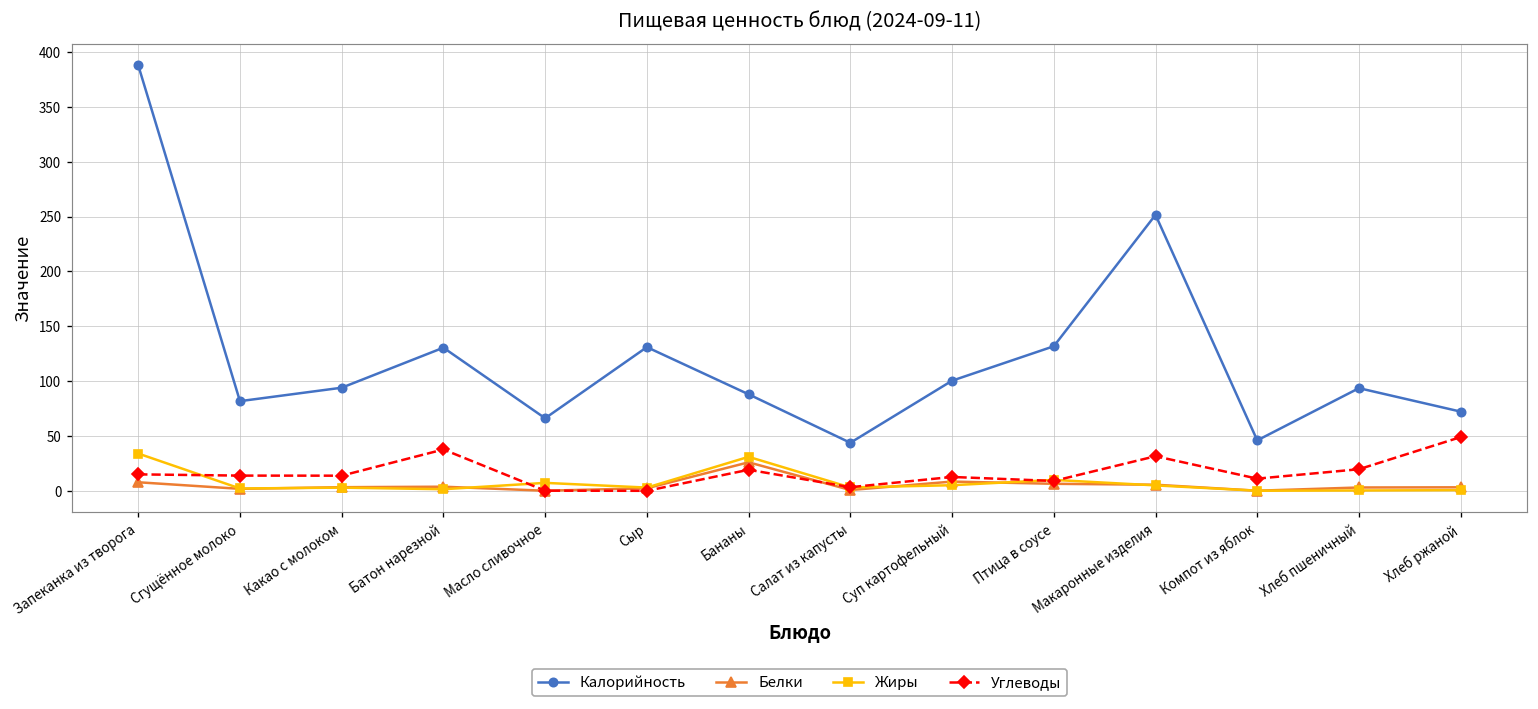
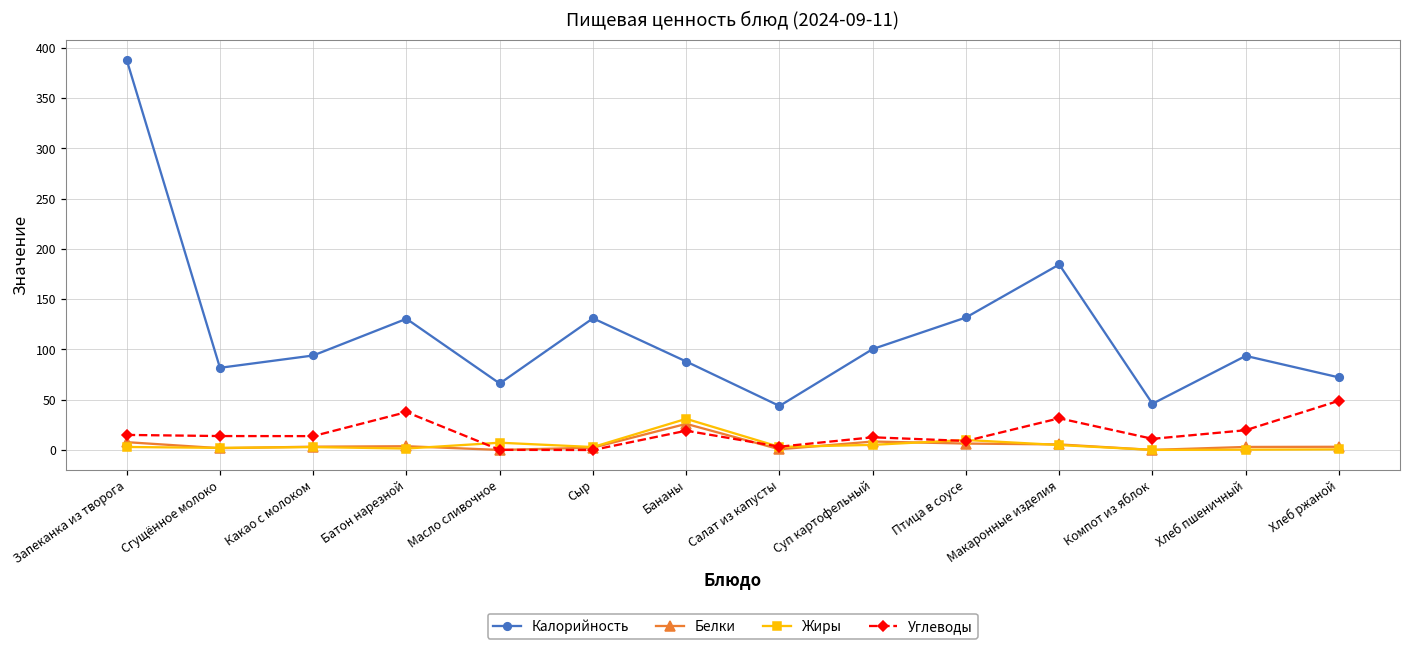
Жиры, Запеканка из творога: 30 -> 0
Калорийность, Макаронные изделия: 250 -> 180
